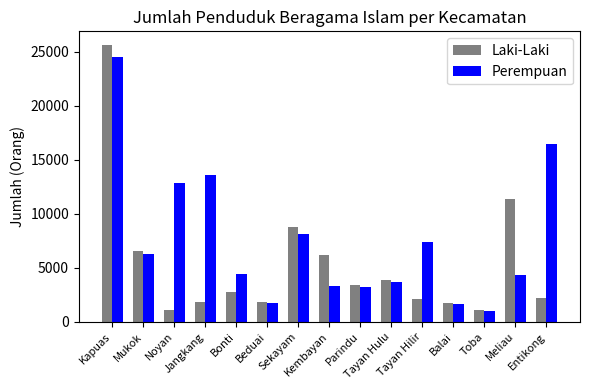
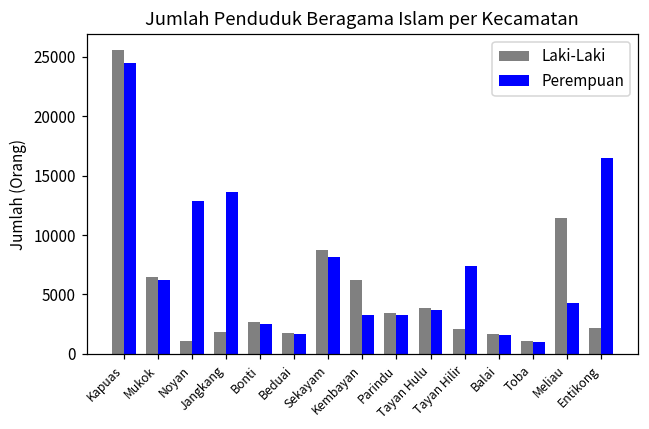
Perempuan, Bonti: 4400 -> 2500
